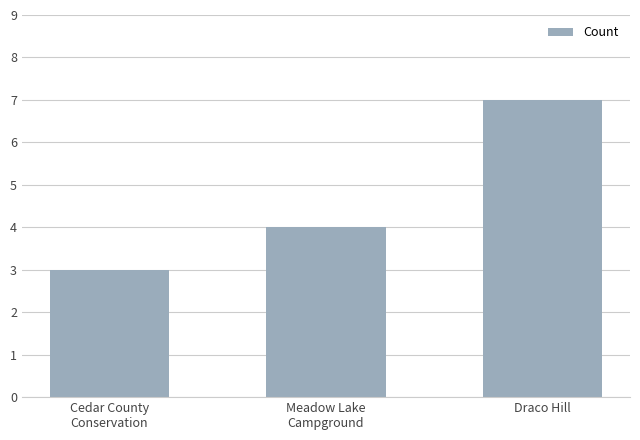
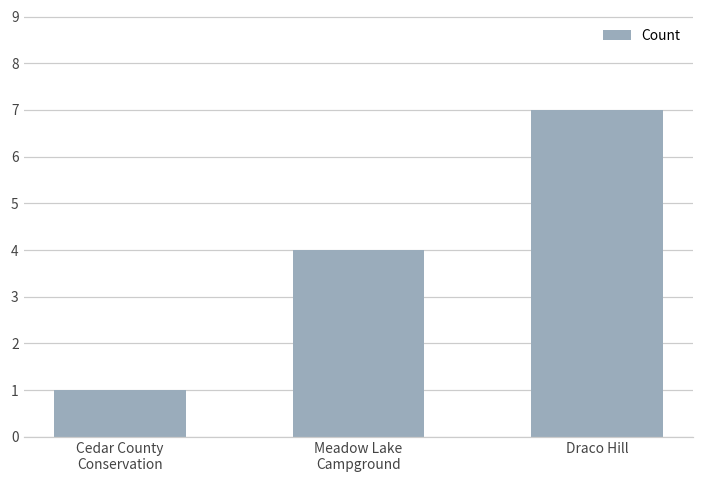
Cedar County Conservation: 3 -> 1
